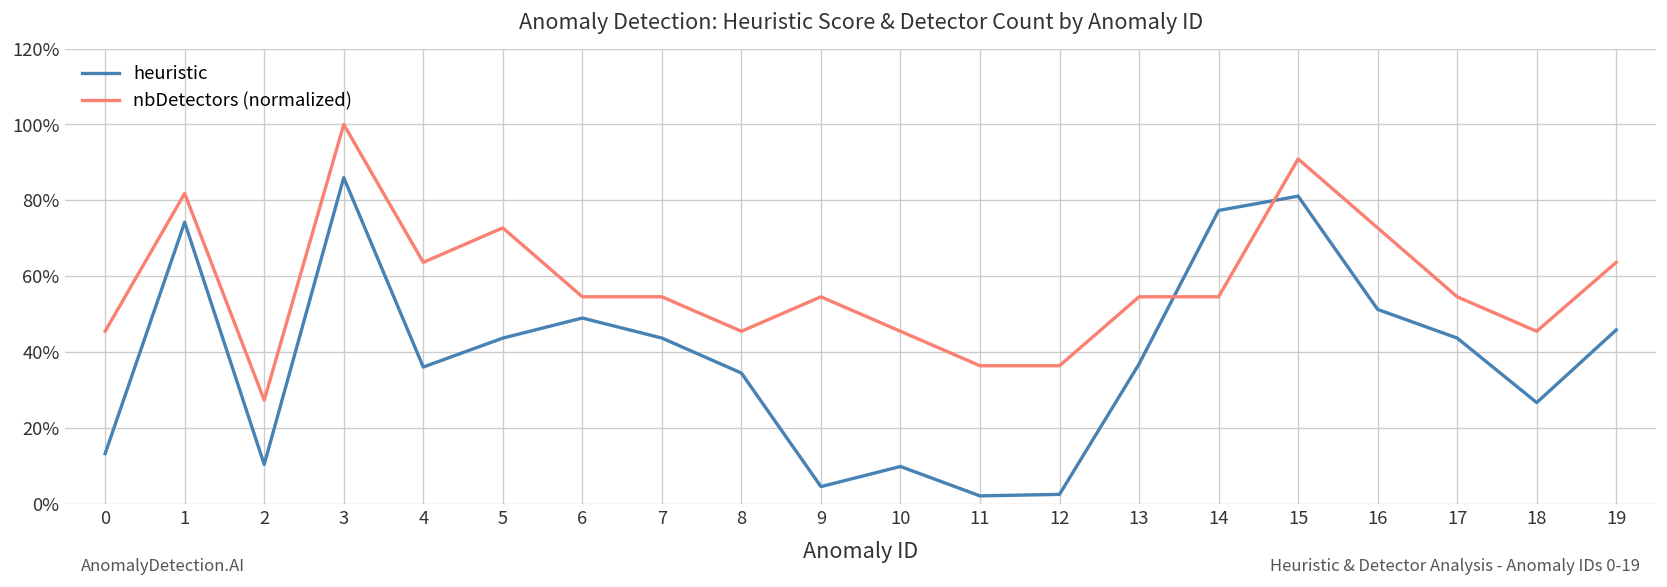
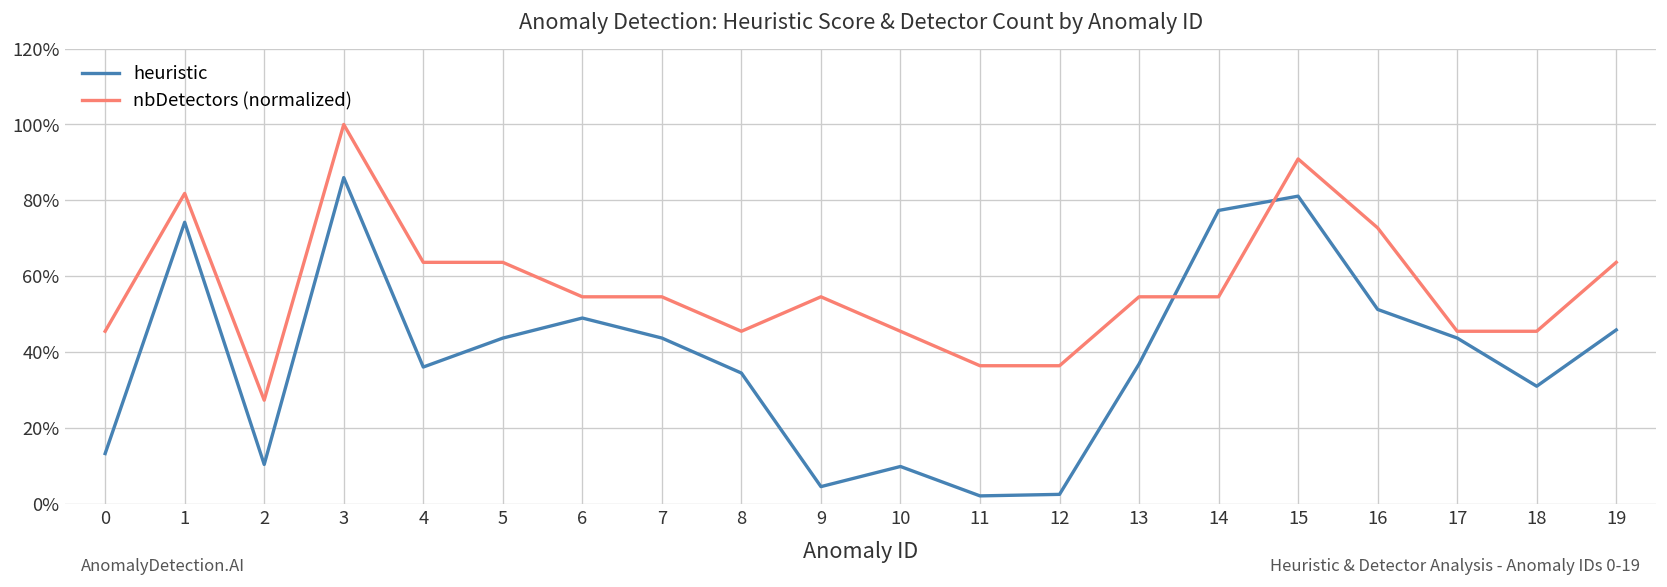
nbDetectors (normalized), 5: 73% -> 64%
nbDetectors (normalized), 17: 55% -> 45%
heuristic, 18: 27% -> 31%
